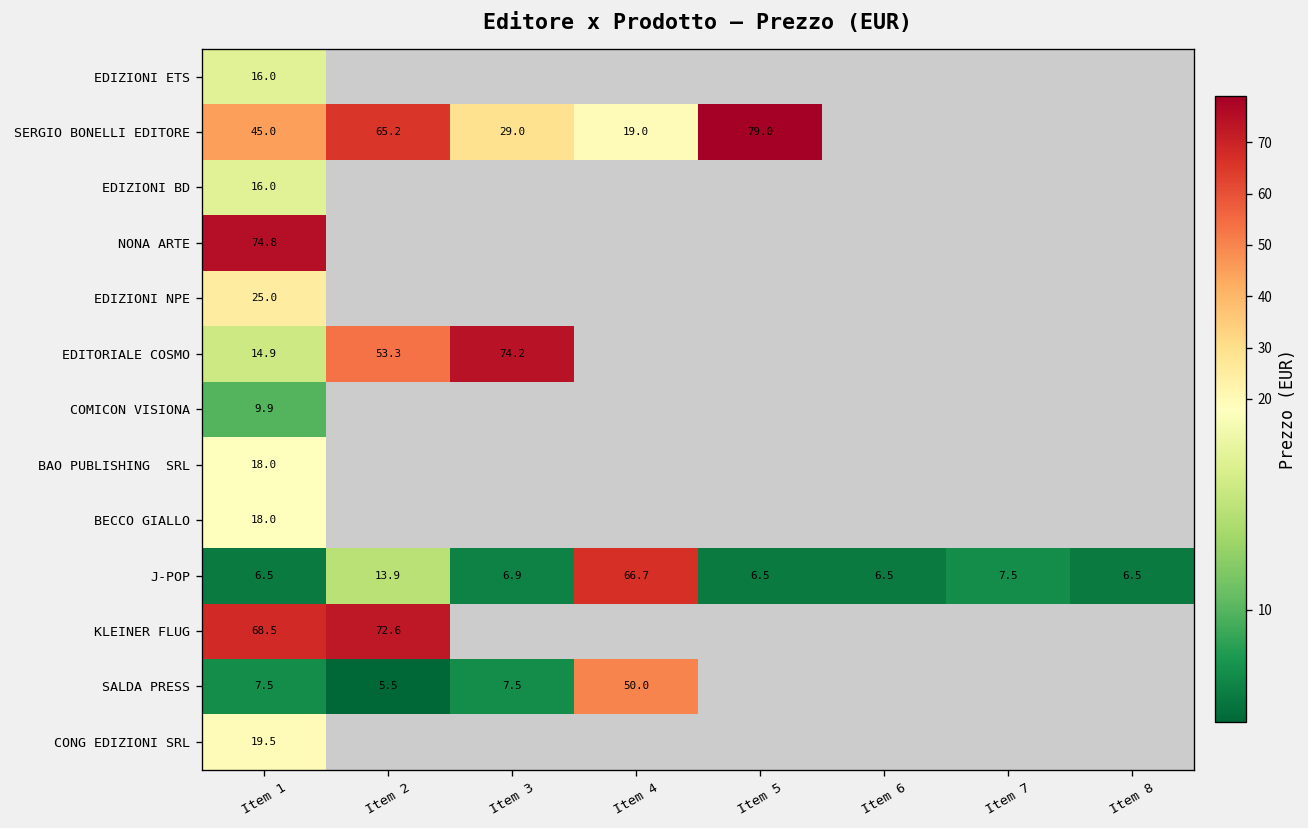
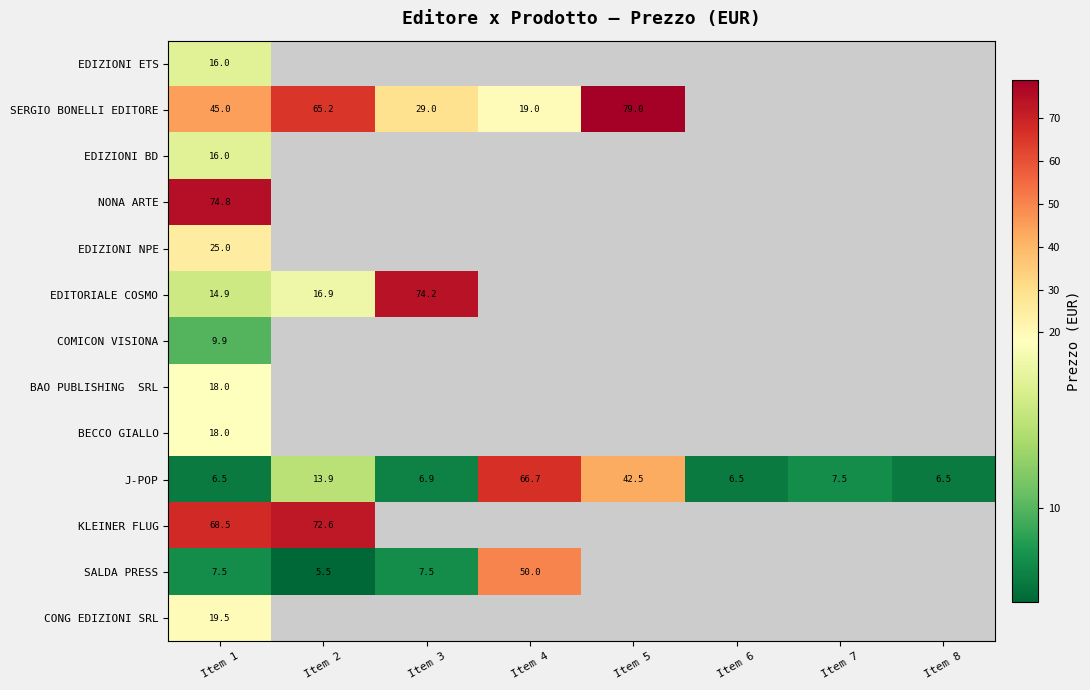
EDITORIALE COSMO, Item 2: 53.3 -> 16.9
J-POP, Item 5: 6.5 -> 42.5
